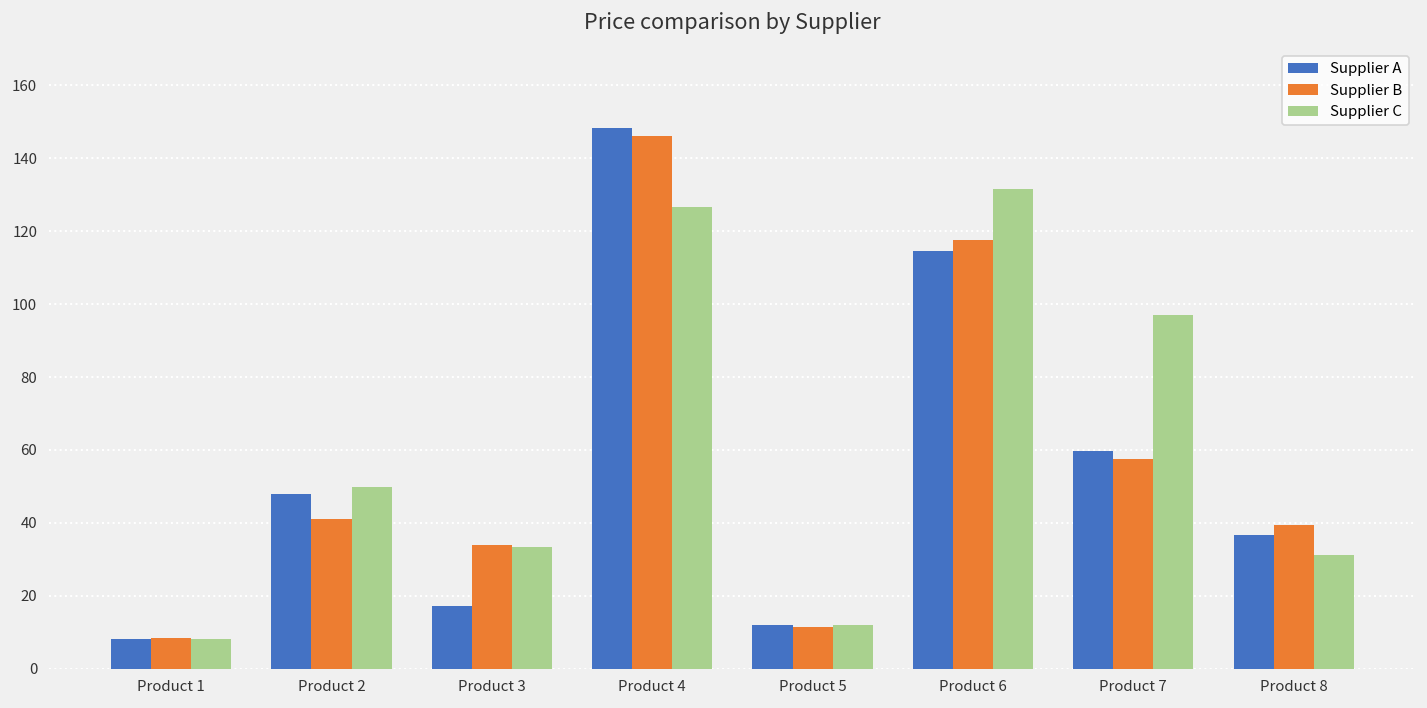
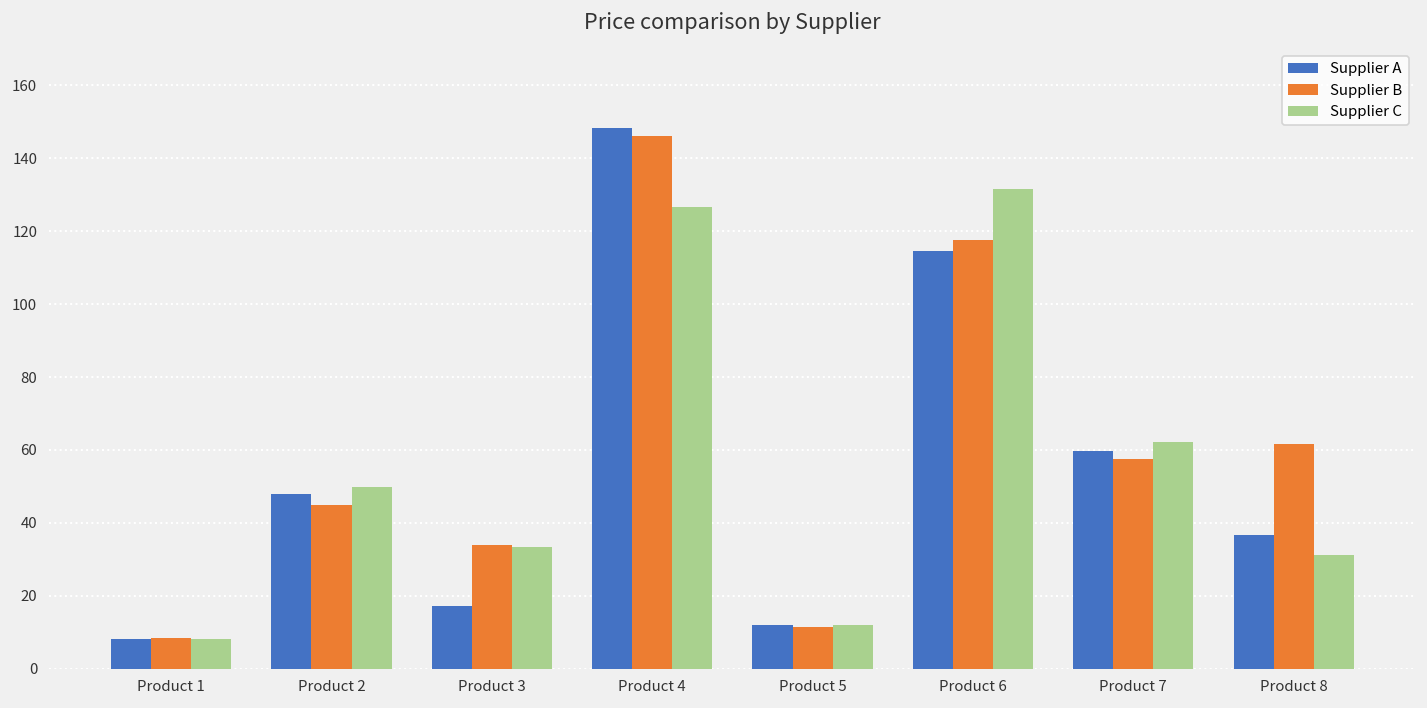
Supplier B, Product 2: 41 -> 45
Supplier C, Product 7: 97 -> 62
Supplier B, Product 8: 40 -> 62
